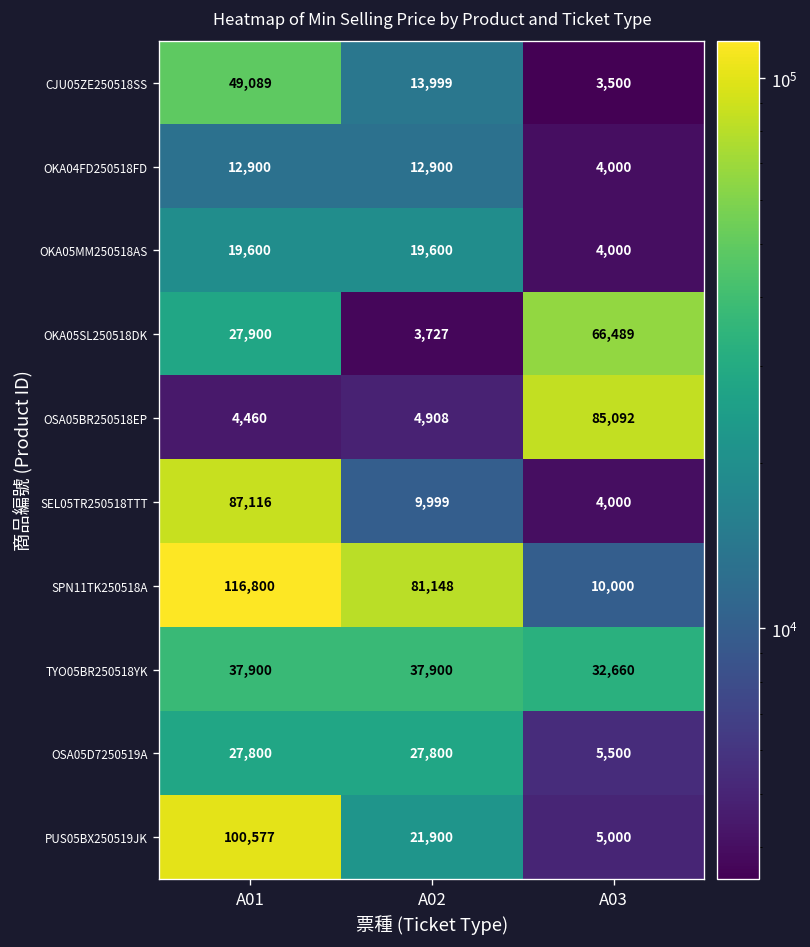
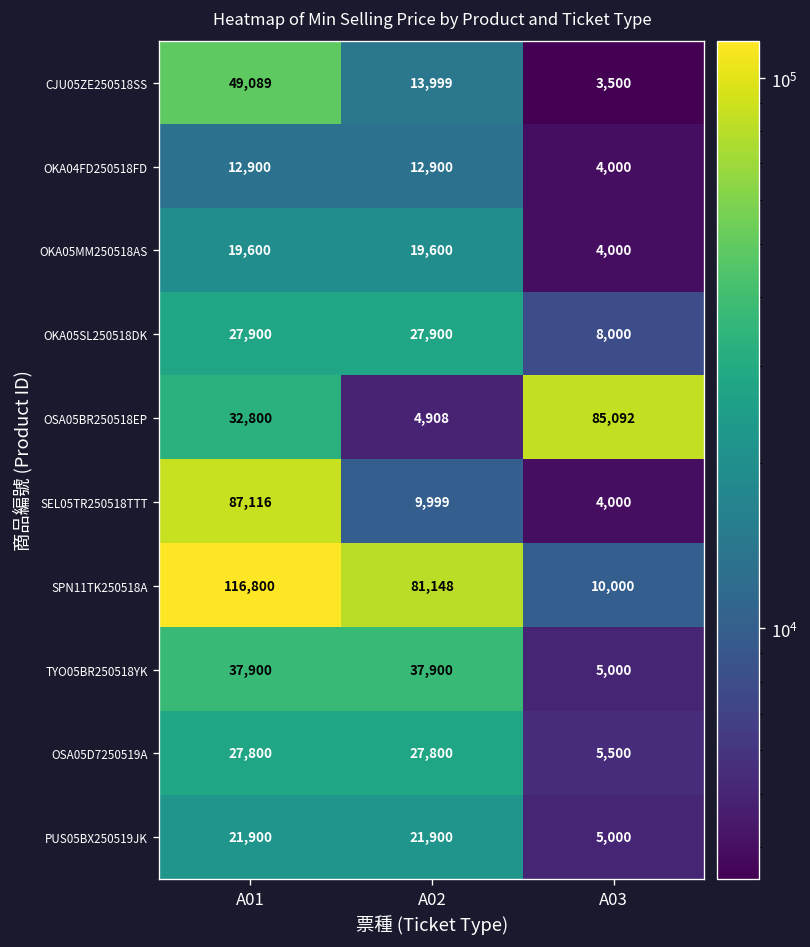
OKA05SL250518DK, A02: 3,727 -> 27,900
OKA05SL250518DK, A03: 66,489 -> 8,000
OSA05BR250518EP, A01: 4,460 -> 32,800
TYO05BR250518YK, A03: 32,660 -> 5,000
PUS05BX250519JK, A01: 100,577 -> 21,900
